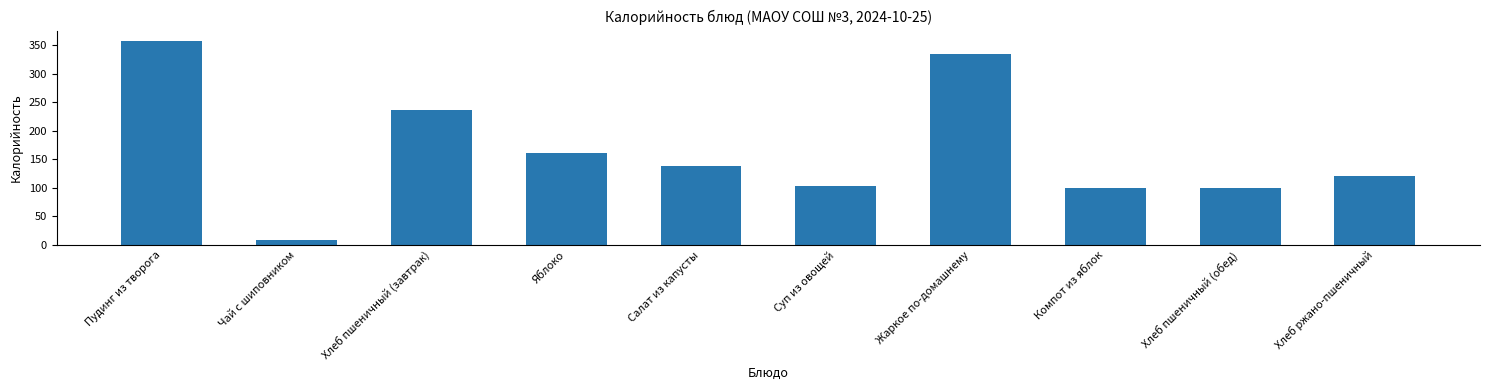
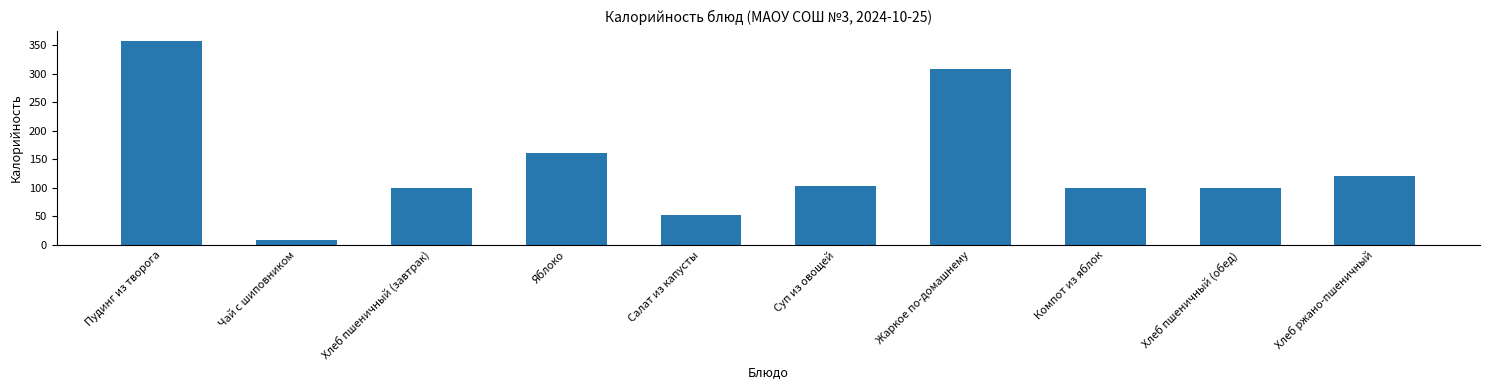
Хлеб пшеничный (завтрак): 240 -> 100
Салат из капусты: 140 -> 50
Жаркое по-домашнему: 330 -> 310
